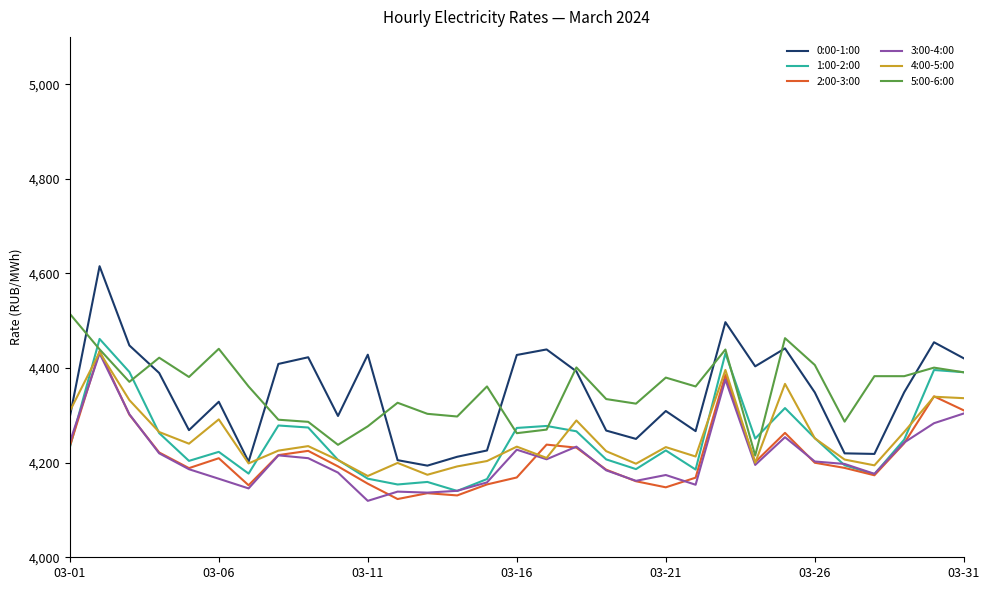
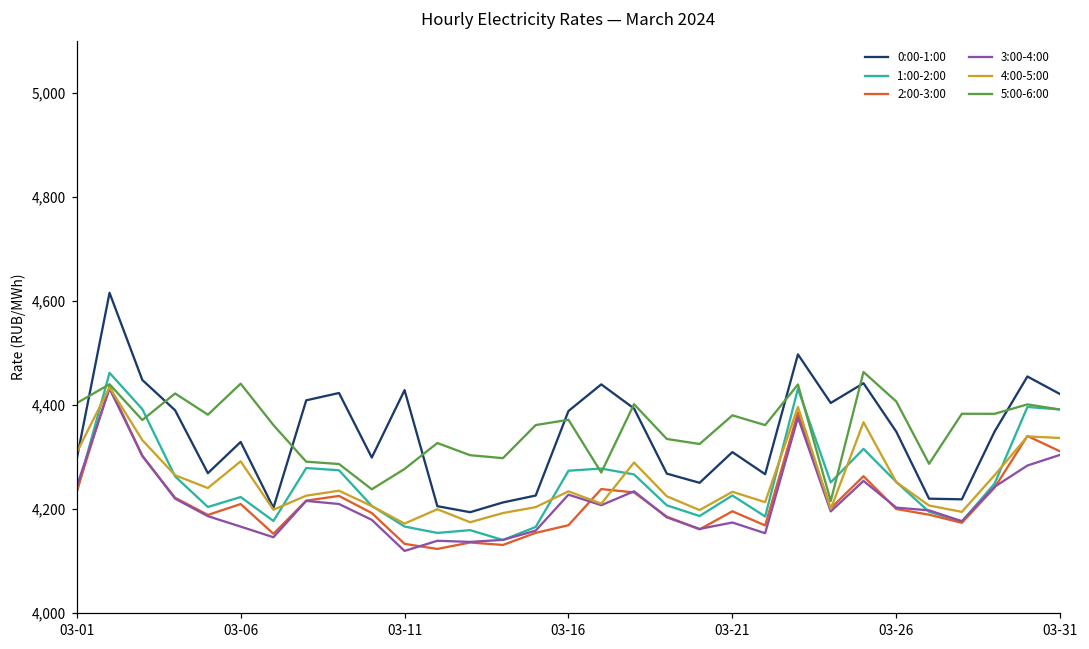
5:00-6:00, 03-01: 4,510 -> 4,400
2:00-3:00, 03-11: 4,160 -> 4,130
0:00-1:00, 03-16: 4,430 -> 4,390
5:00-6:00, 03-16: 4,260 -> 4,370
2:00-3:00, 03-21: 4,150 -> 4,200
